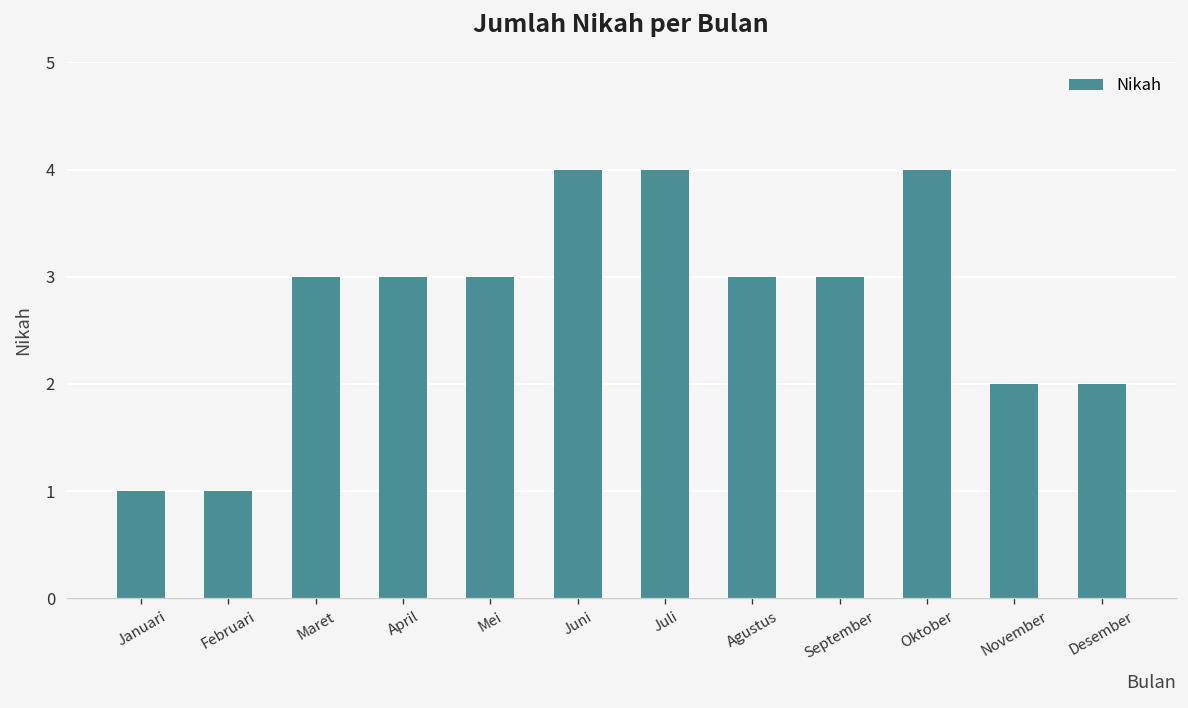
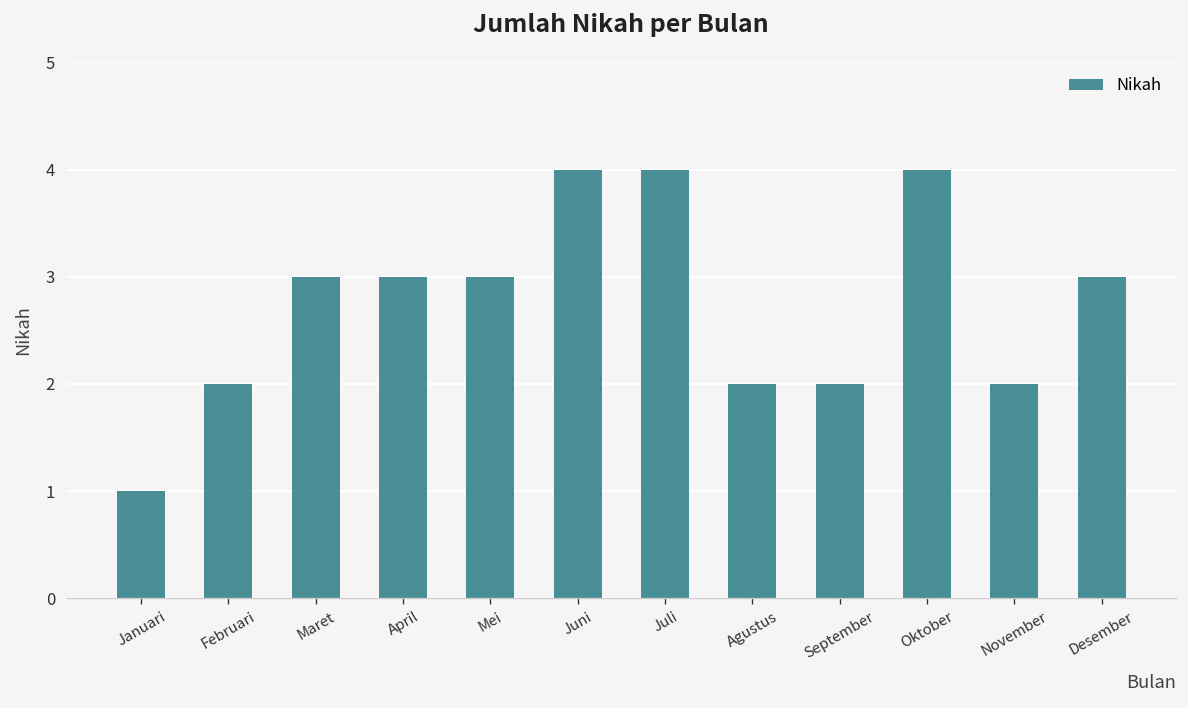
Februari: 1 -> 2
Agustus: 3 -> 2
September: 3 -> 2
Desember: 2 -> 3
